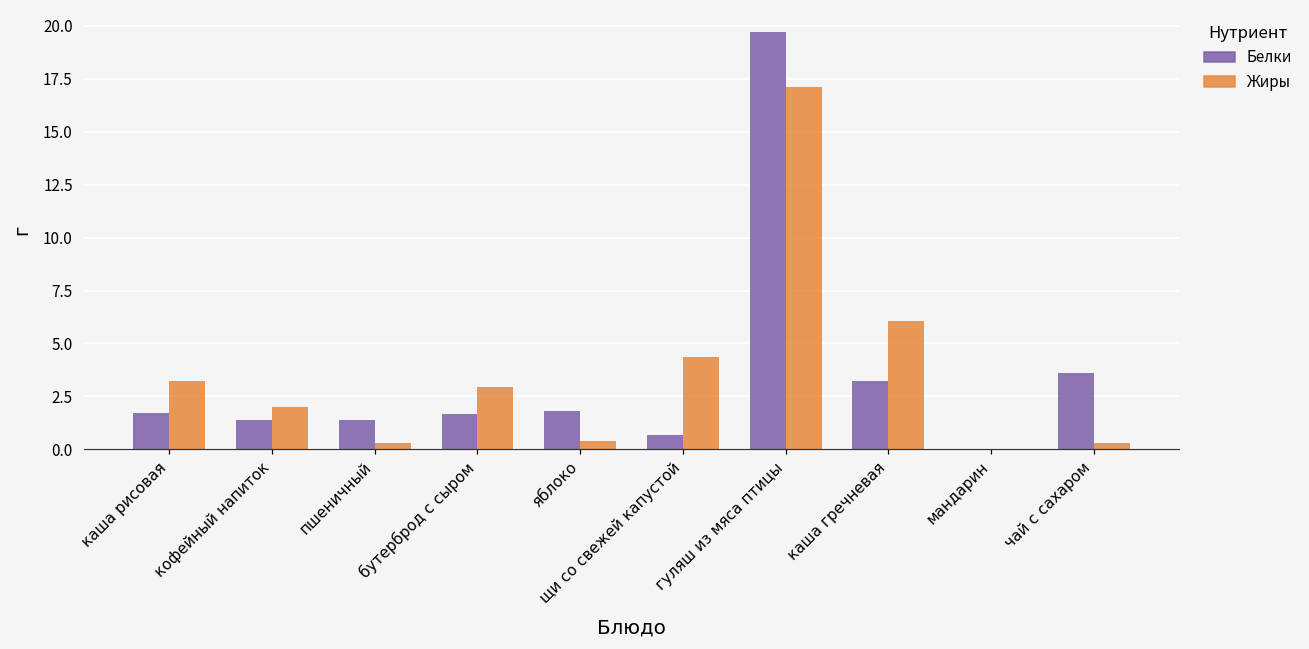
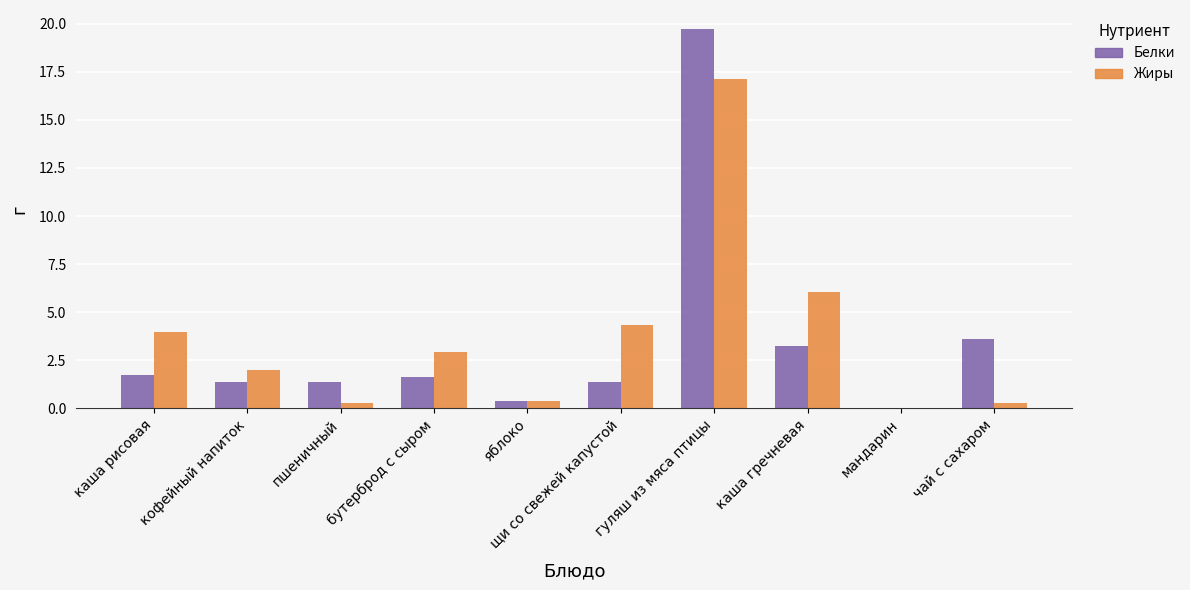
Жиры, каша рисовая: 3.2 -> 4.0
Белки, яблоко: 1.8 -> 0.4
Белки, щи со свежей капустой: 0.7 -> 1.4
